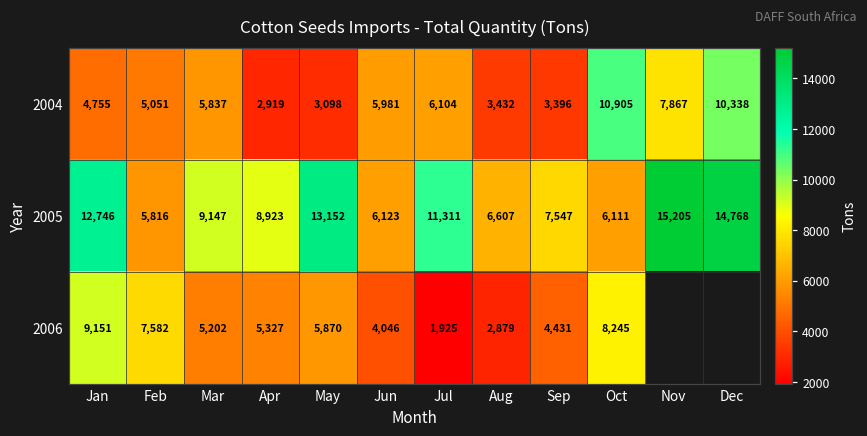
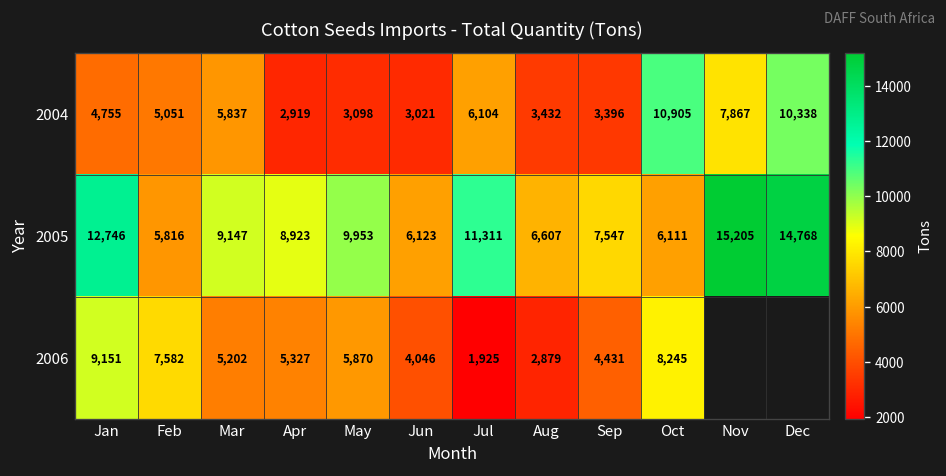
2004, Jun: 5,981 -> 3,021
2005, May: 13,152 -> 9,953
